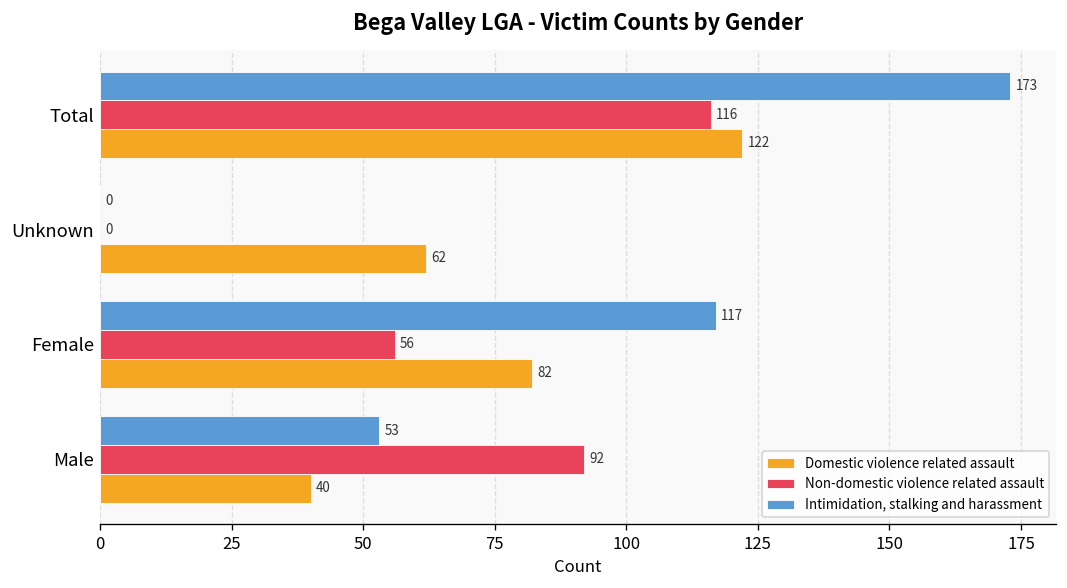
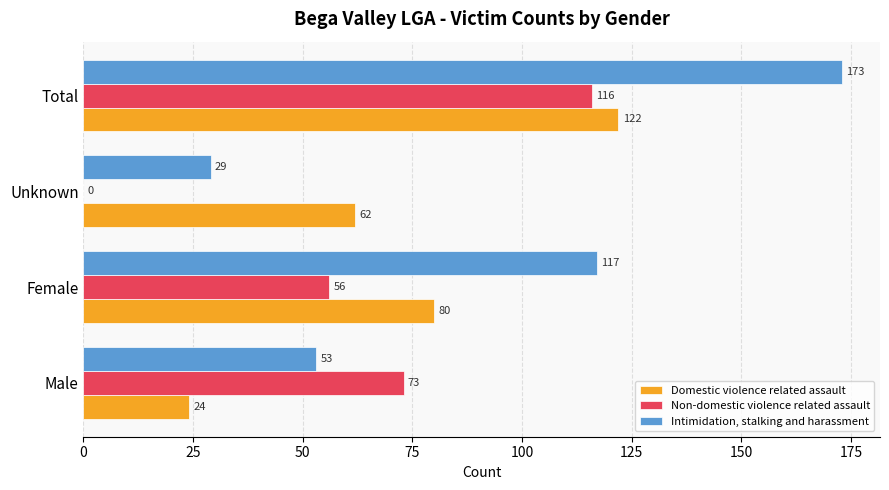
Intimidation, stalking and harassment, Unknown: 0 -> 29
Domestic violence related assault, Female: 82 -> 80
Non-domestic violence related assault, Male: 92 -> 73
Domestic violence related assault, Male: 40 -> 24
